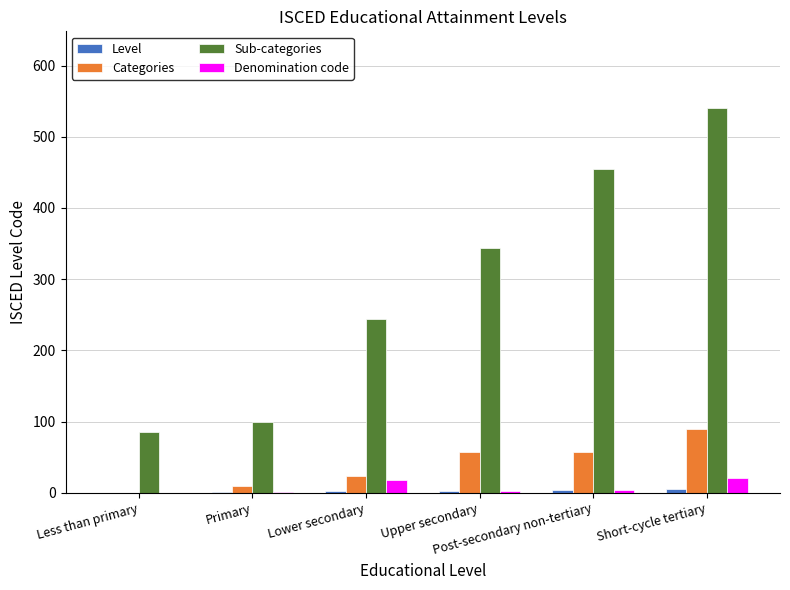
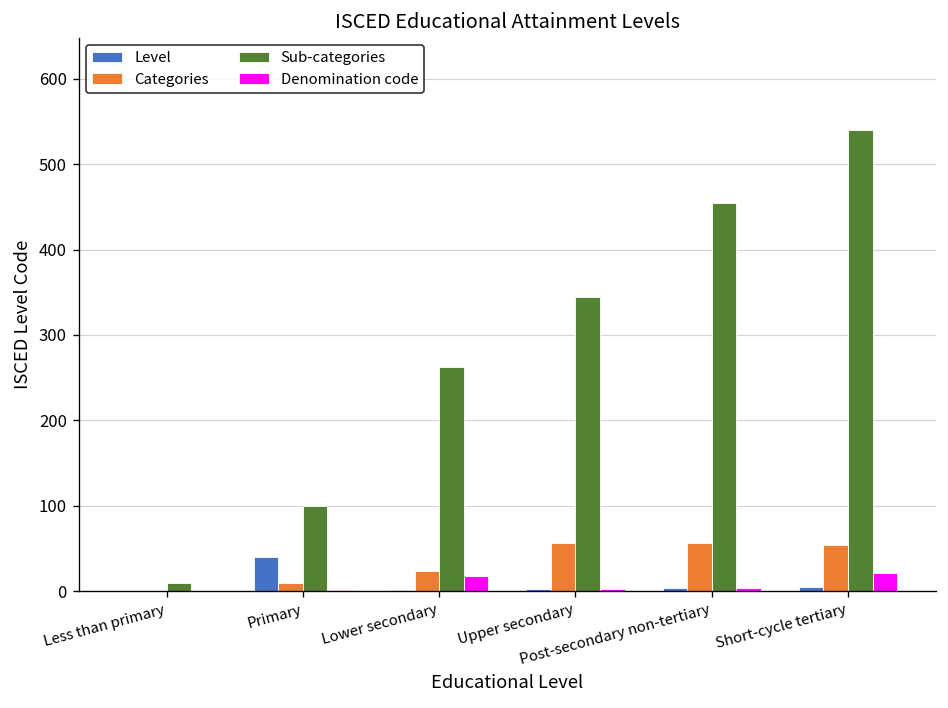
Sub-categories, Less than primary: 90 -> 10
Level, Primary: 0 -> 40
Sub-categories, Lower secondary: 240 -> 260
Categories, Short-cycle tertiary: 90 -> 50
